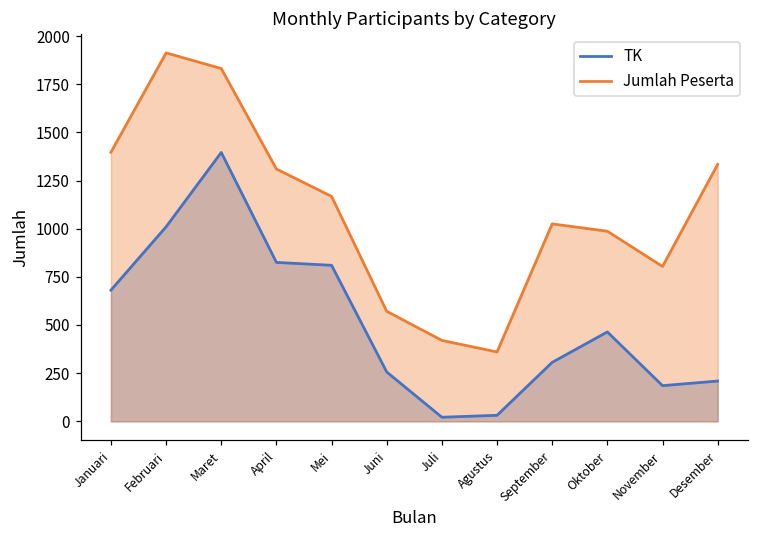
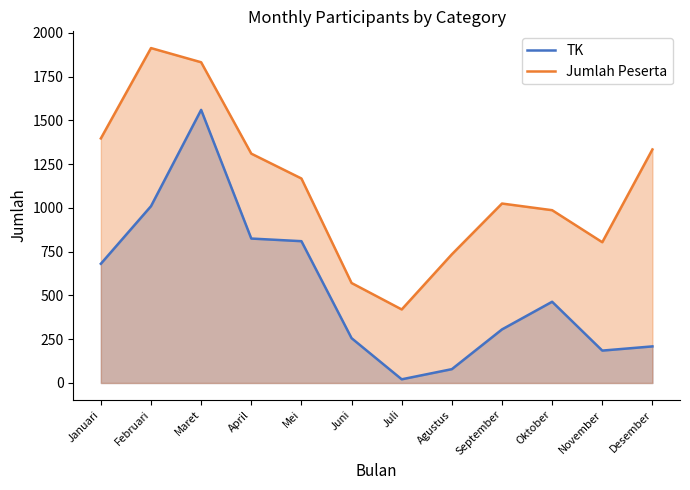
TK, Maret: 1400 -> 1560
TK, Agustus: 30 -> 80
Jumlah Peserta, Agustus: 360 -> 740
